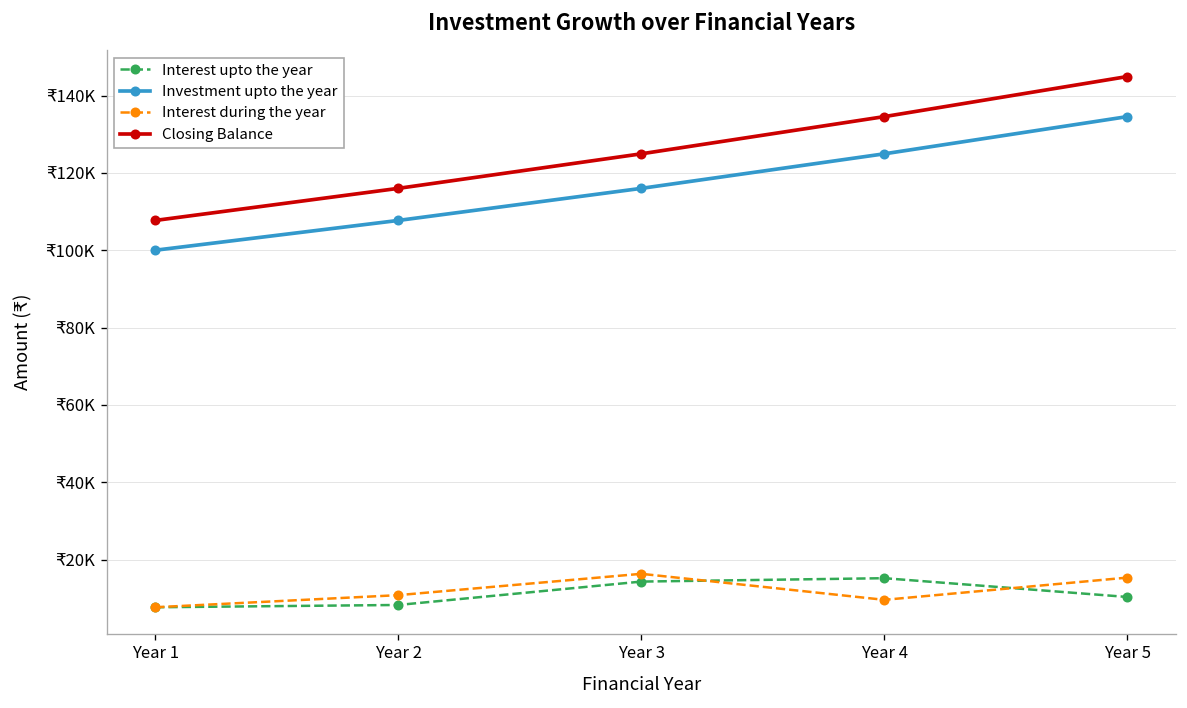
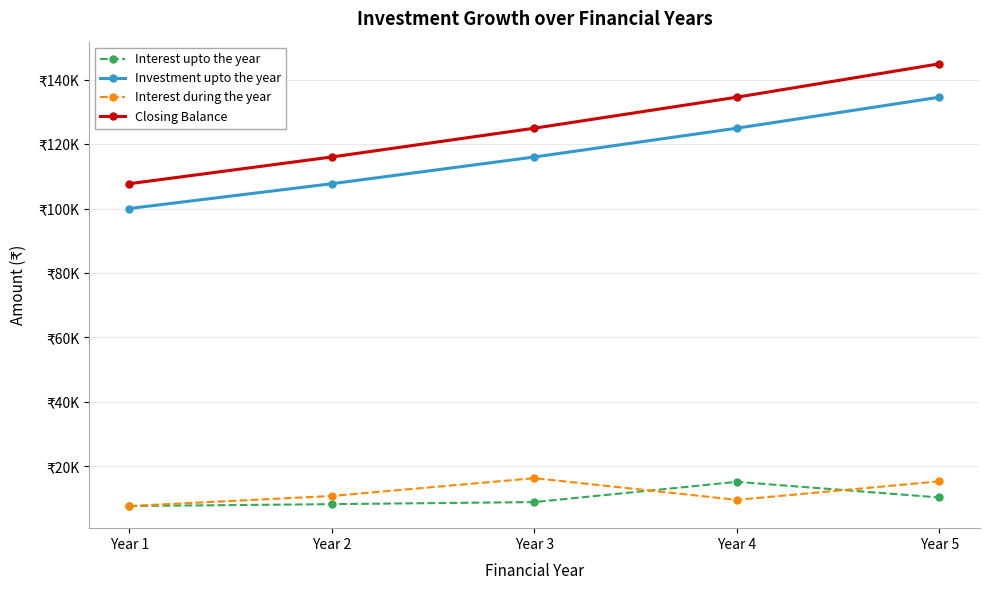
Interest upto the year, Year 3: ₹14000 -> ₹9000
